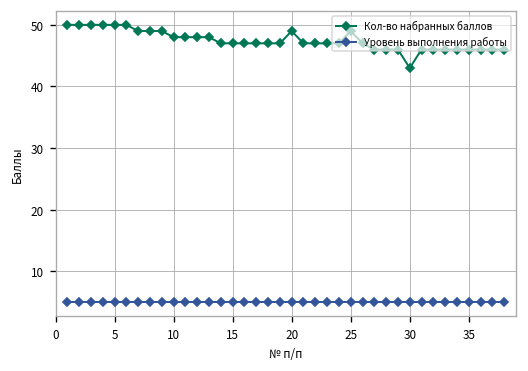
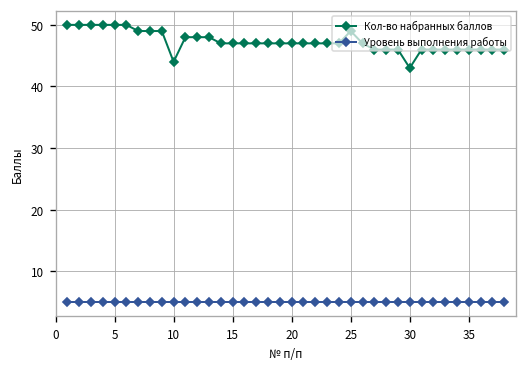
Кол-во набранных баллов, 10: 48 -> 44
Кол-во набранных баллов, 20: 49 -> 47
